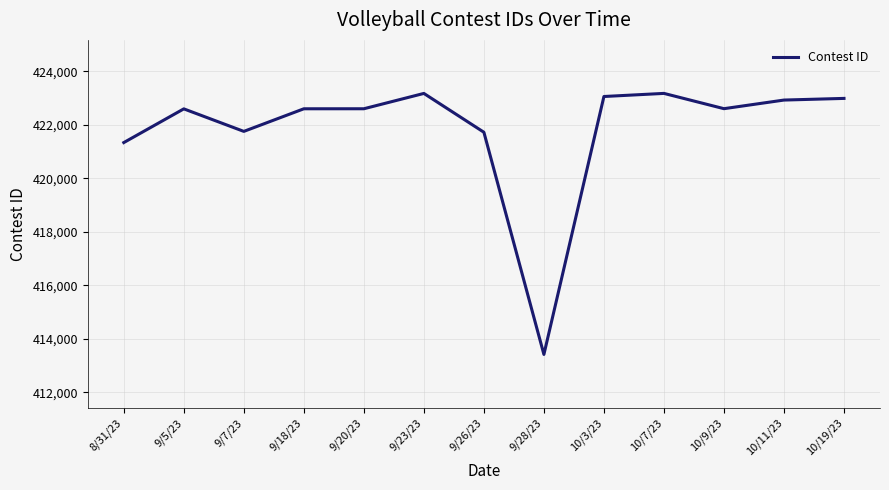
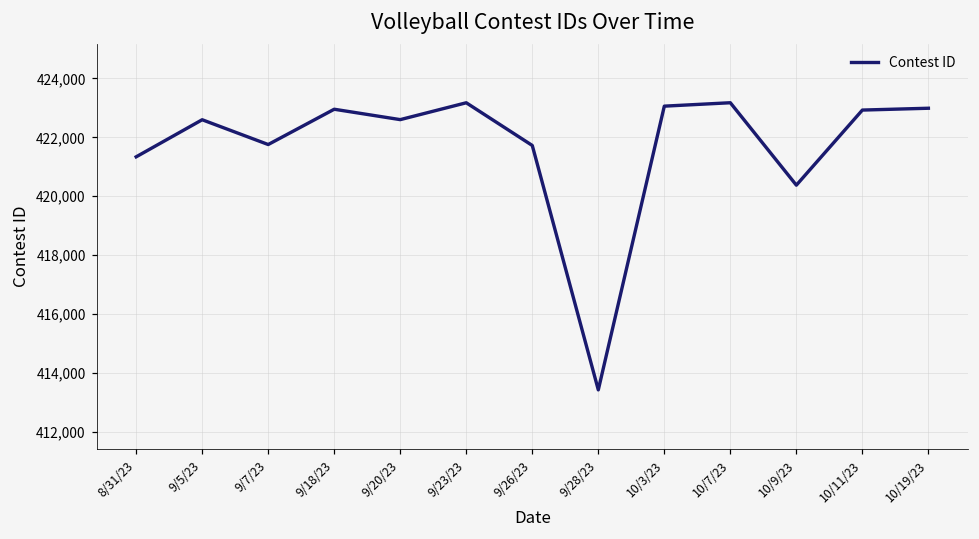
9/18/23: 422,600 -> 423,000
10/9/23: 422,600 -> 420,400
